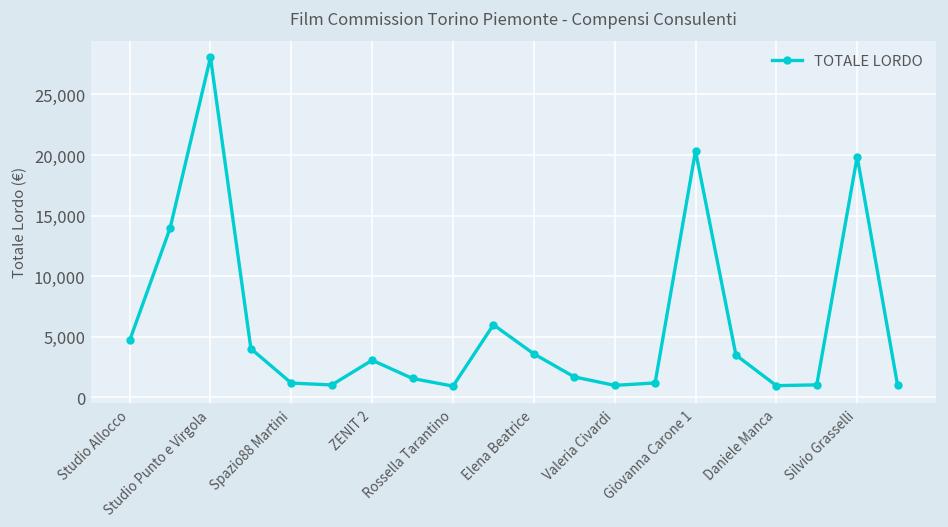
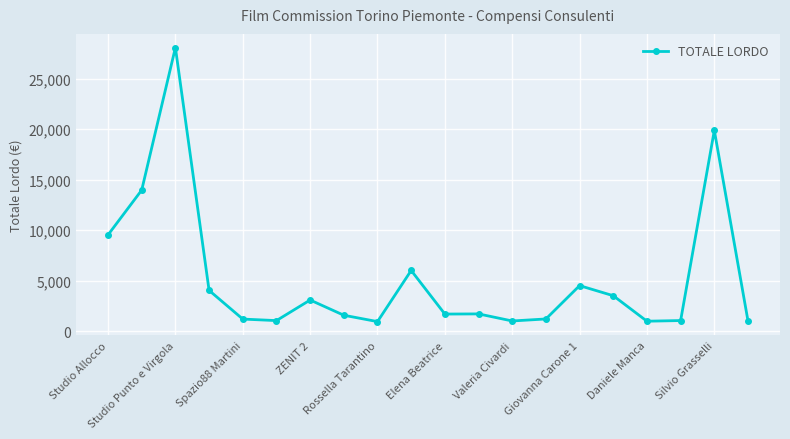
Studio Allocco: 4,700 -> 9,500
Elena Beatrice: 3,600 -> 1,700
Giovanna Carone 1: 20,300 -> 4,500
